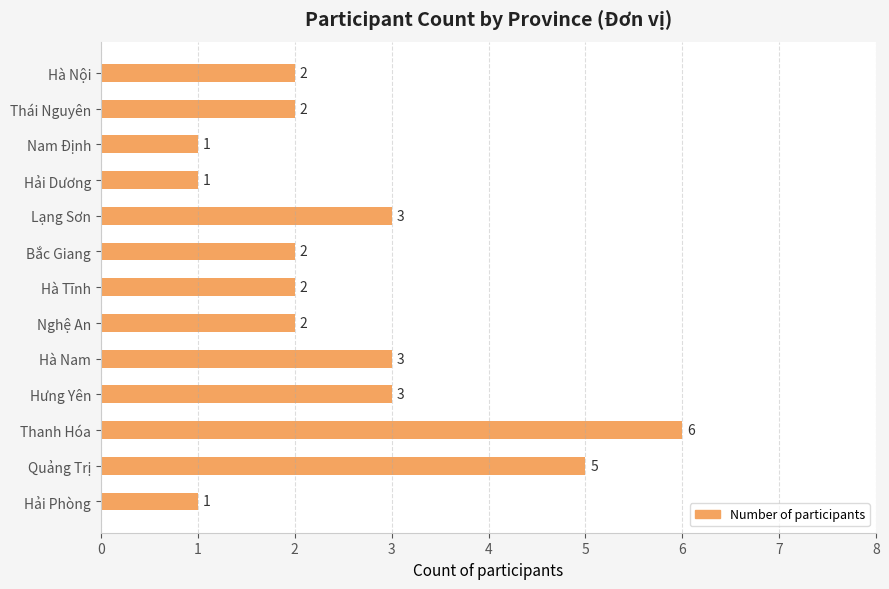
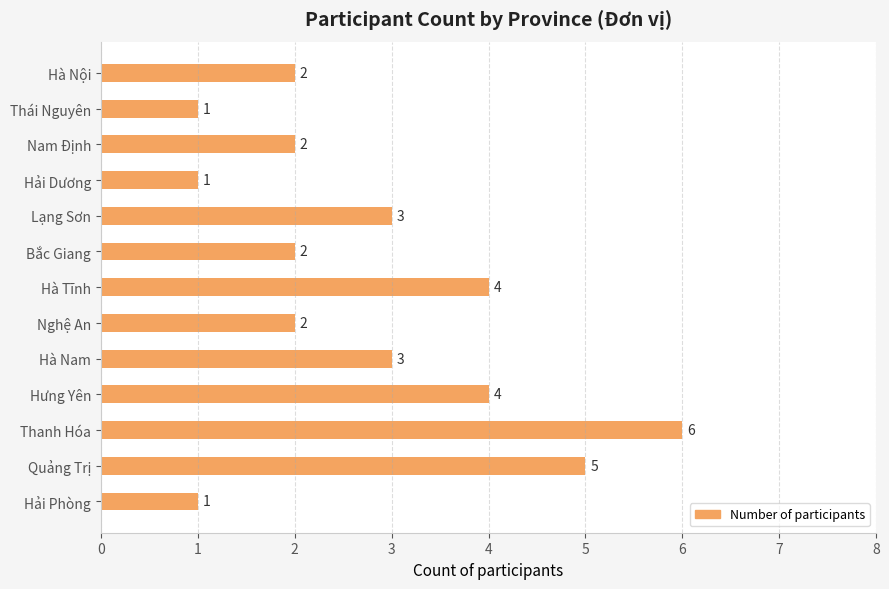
Thái Nguyên: 2 -> 1
Nam Định: 1 -> 2
Hà Tĩnh: 2 -> 4
Hưng Yên: 3 -> 4
